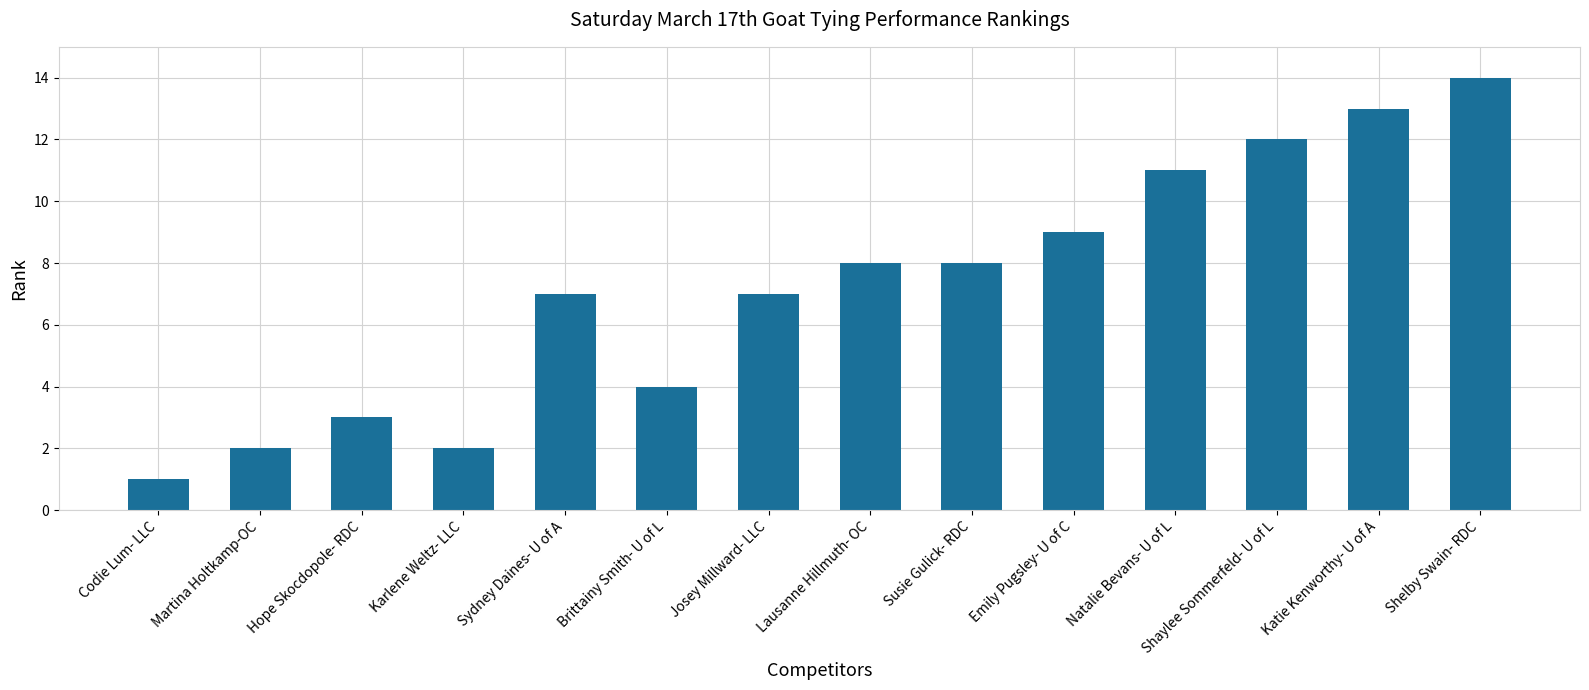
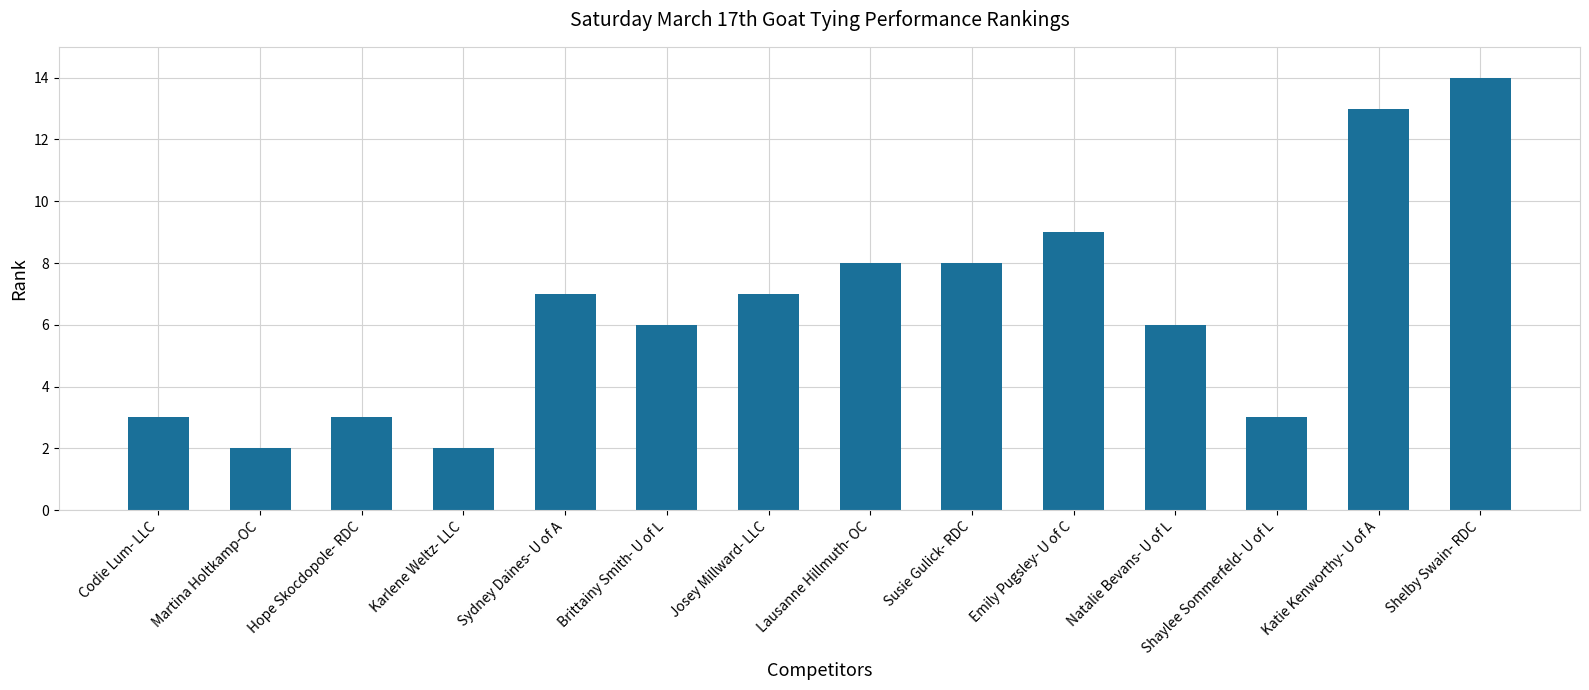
Codie Lum- LLC: 1 -> 3
Brittainy Smith- U of L: 4 -> 6
Natalie Bevans- U of L: 11 -> 6
Shaylee Sommerfeld- U of L: 12 -> 3
